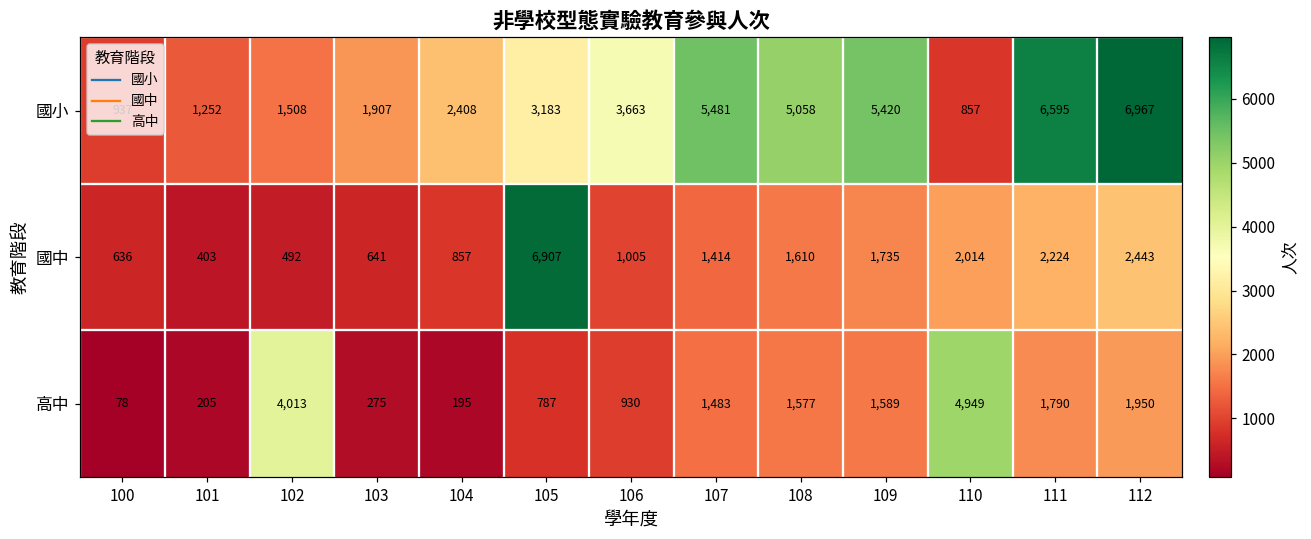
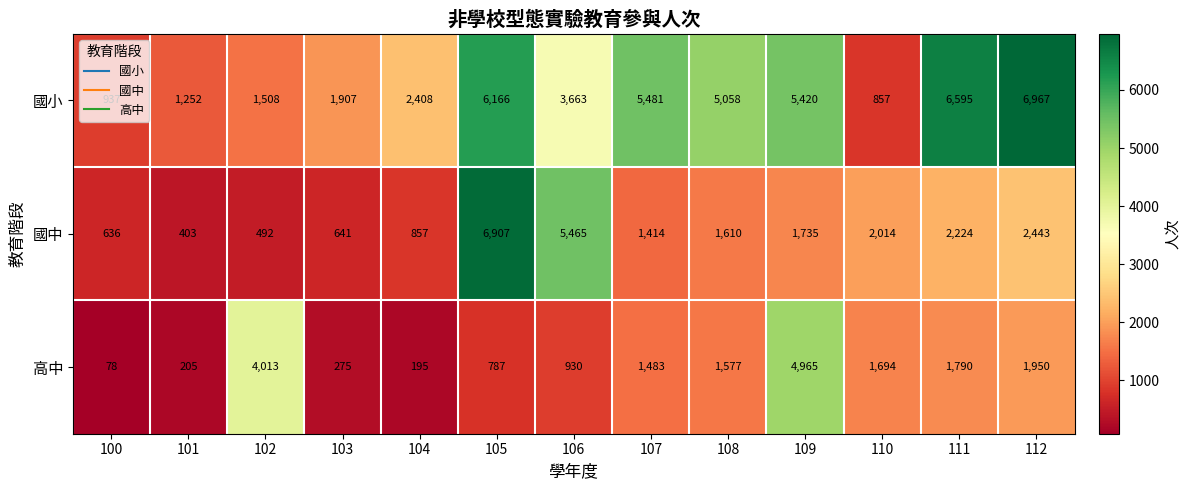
國小, 105: 3,183 -> 6,166
國中, 106: 1,005 -> 5,465
高中, 109: 1,589 -> 4,965
高中, 110: 4,949 -> 1,694
